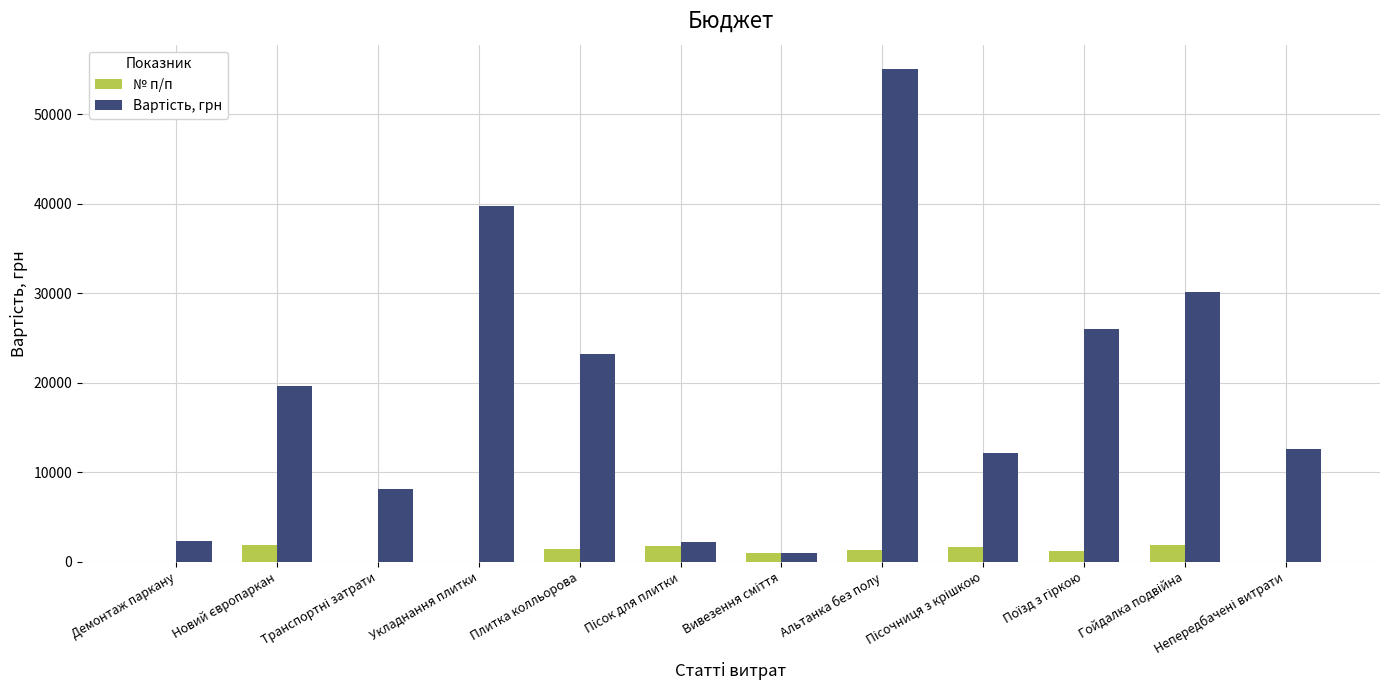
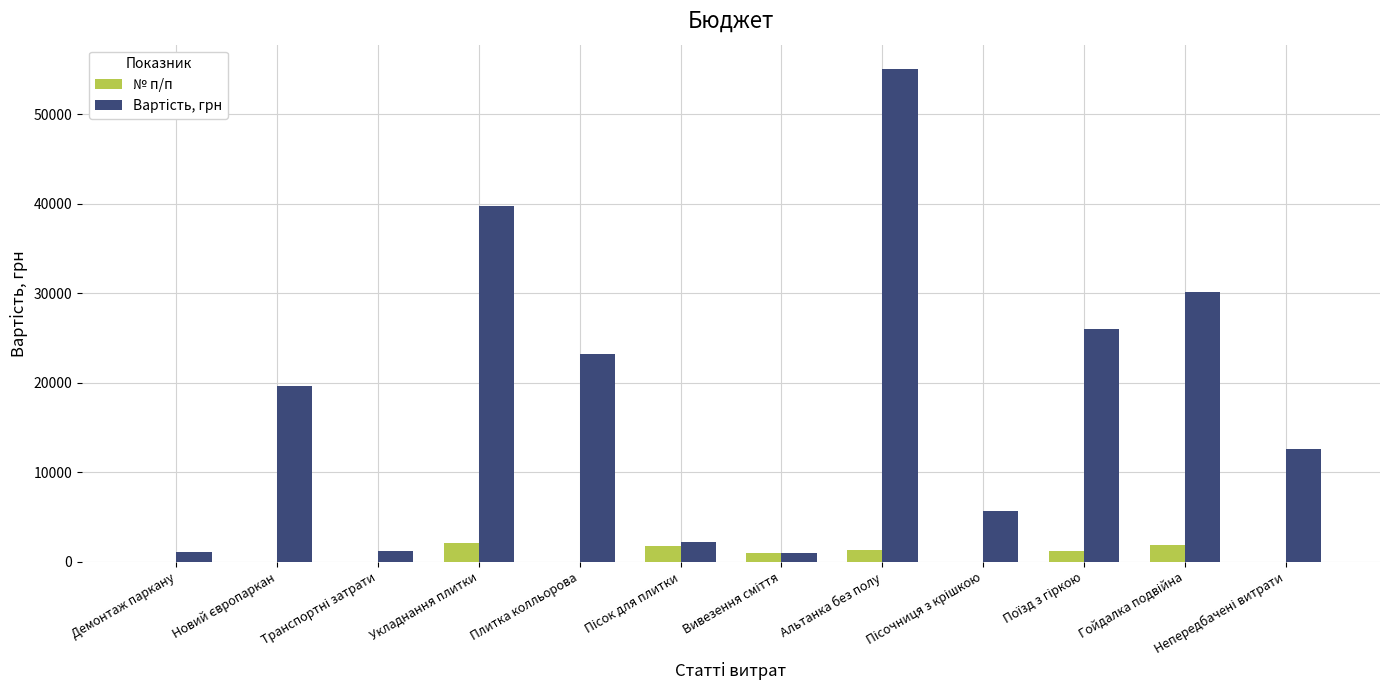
Вартість, грн, Демонтаж паркану: 2000 -> 1000
№ п/п, Новий європаркан: 2000 -> 0
Вартість, грн, Транспортні затрати: 8000 -> 1000
№ п/п, Укладнання плитки: 0 -> 2000
№ п/п, Плитка колльорова: 1000 -> 0
№ п/п, Пісочниця з крішкою: 2000 -> 0
Вартість, грн, Пісочниця з крішкою: 12000 -> 6000
